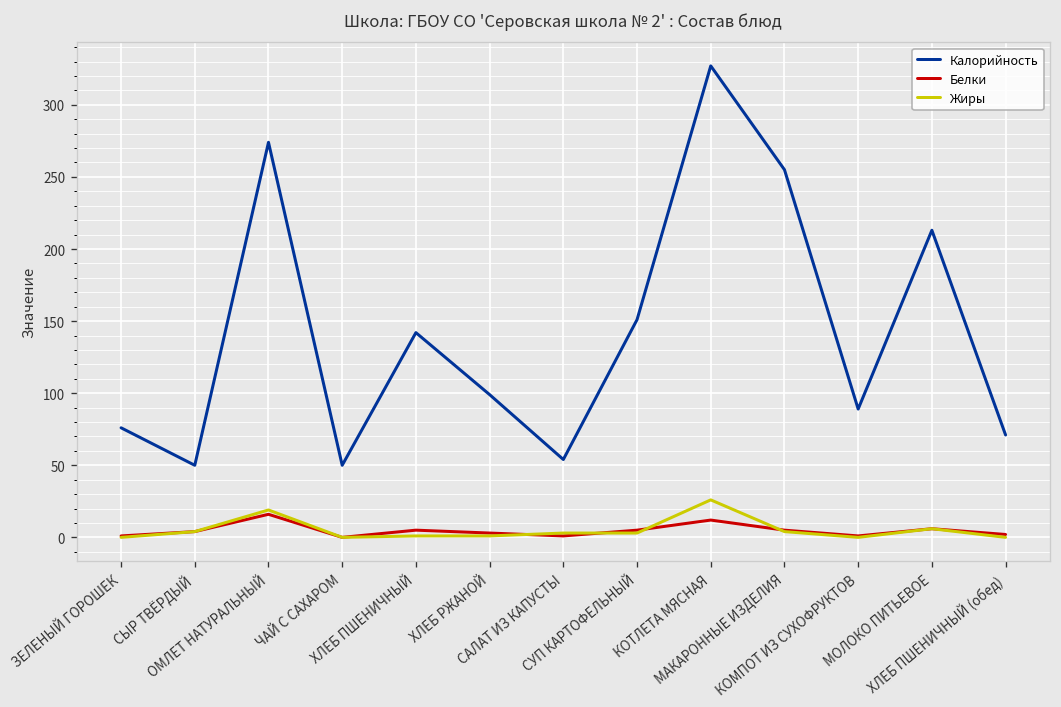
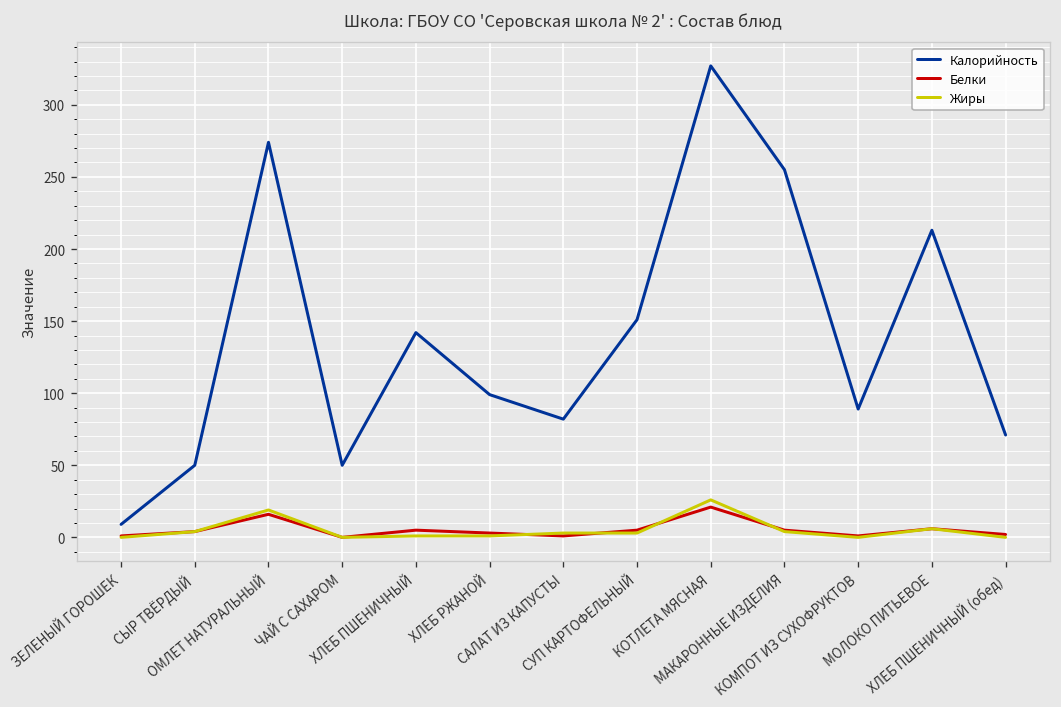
Калорийность, ЗЕЛЕНЫЙ ГОРОШЕК: 76 -> 9
Калорийность, САЛАТ ИЗ КАПУСТЫ: 54 -> 82
Белки, КОТЛЕТА МЯСНАЯ: 12 -> 21
